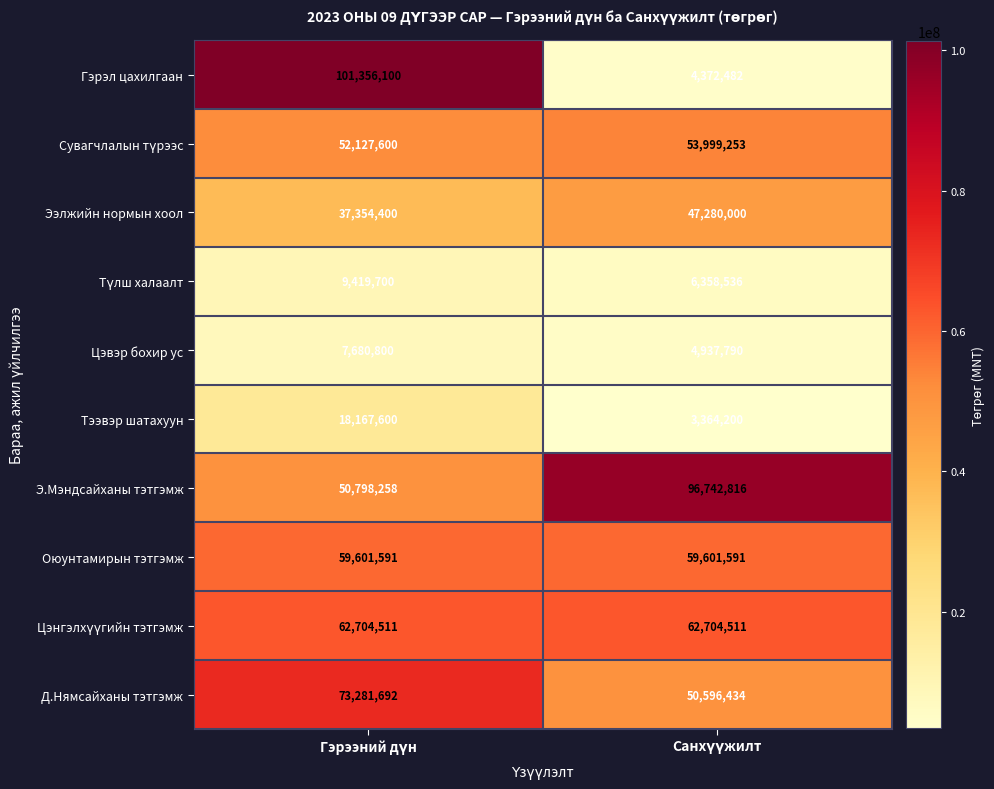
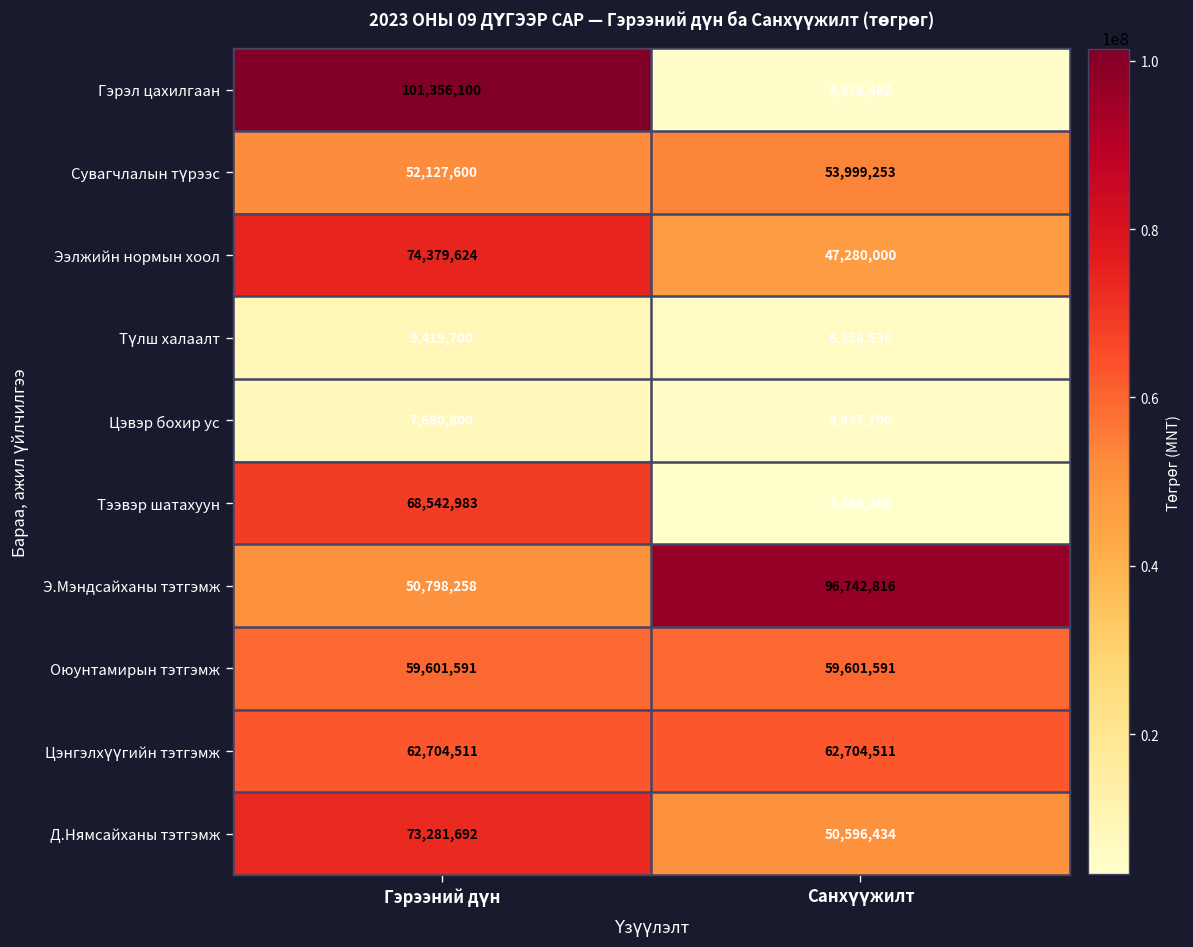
Ээлжийн нормын хоол, Гэрээний дүн: 37,354,400 -> 74,379,624
Тээвэр шатахуун, Гэрээний дүн: 18,167,600 -> 68,542,983
